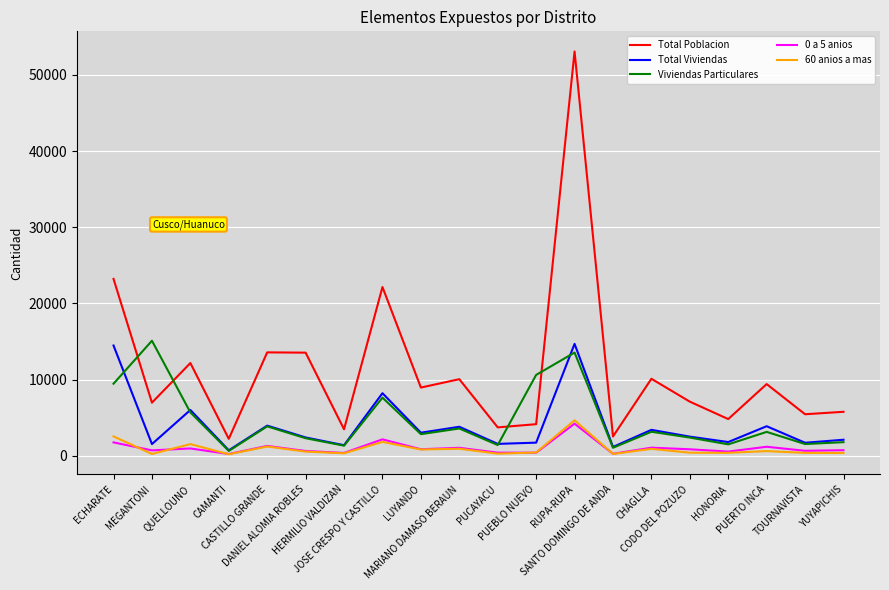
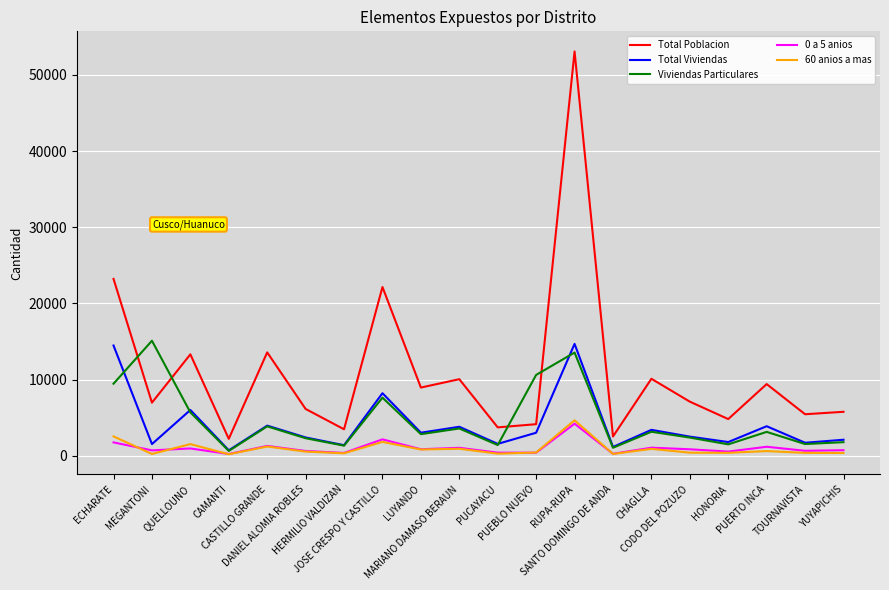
Total Poblacion, QUELLOUNO: 12000 -> 13000
Total Poblacion, DANIEL ALOMIA ROBLES: 14000 -> 6000
Total Viviendas, PUEBLO NUEVO: 2000 -> 3000
